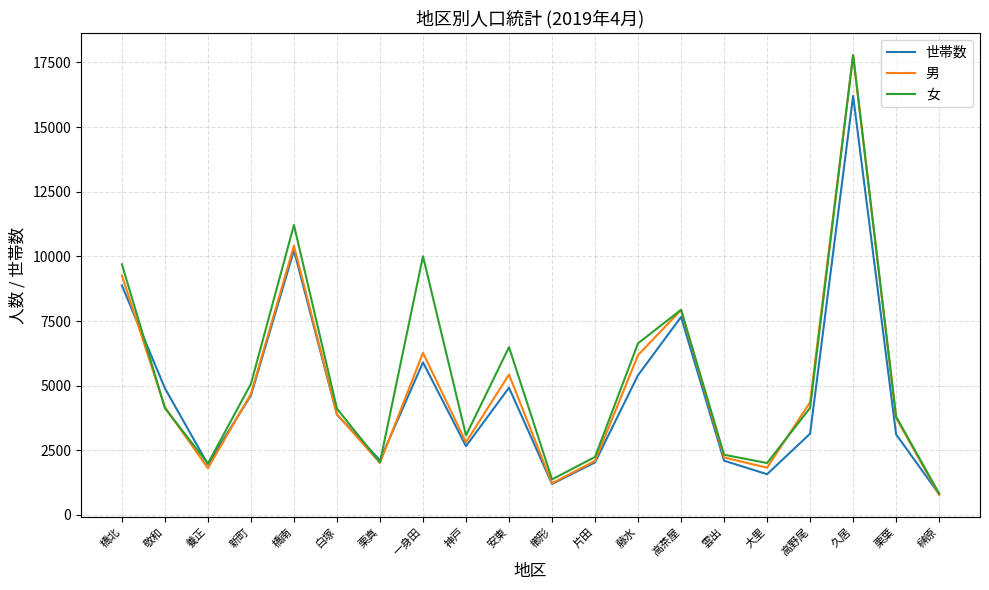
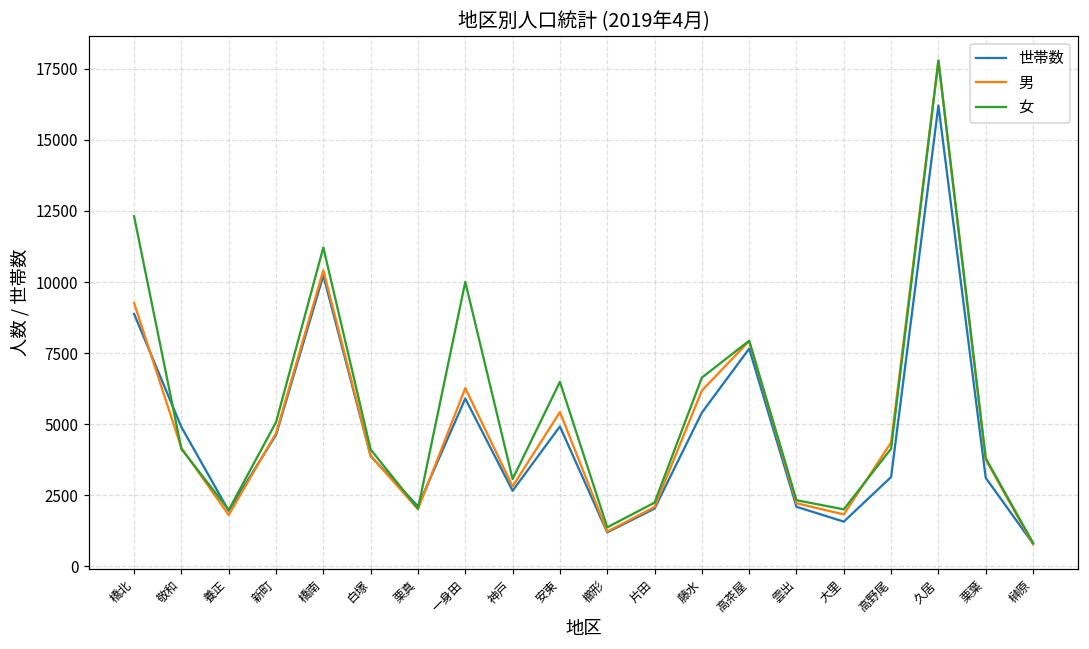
女, 橋北: 9700 -> 12300
